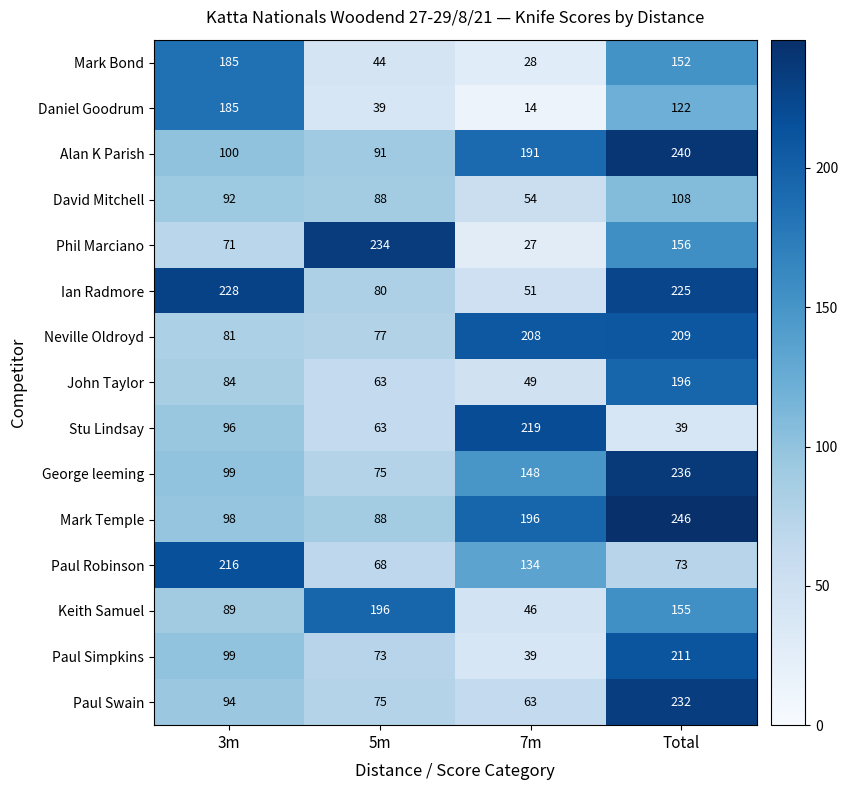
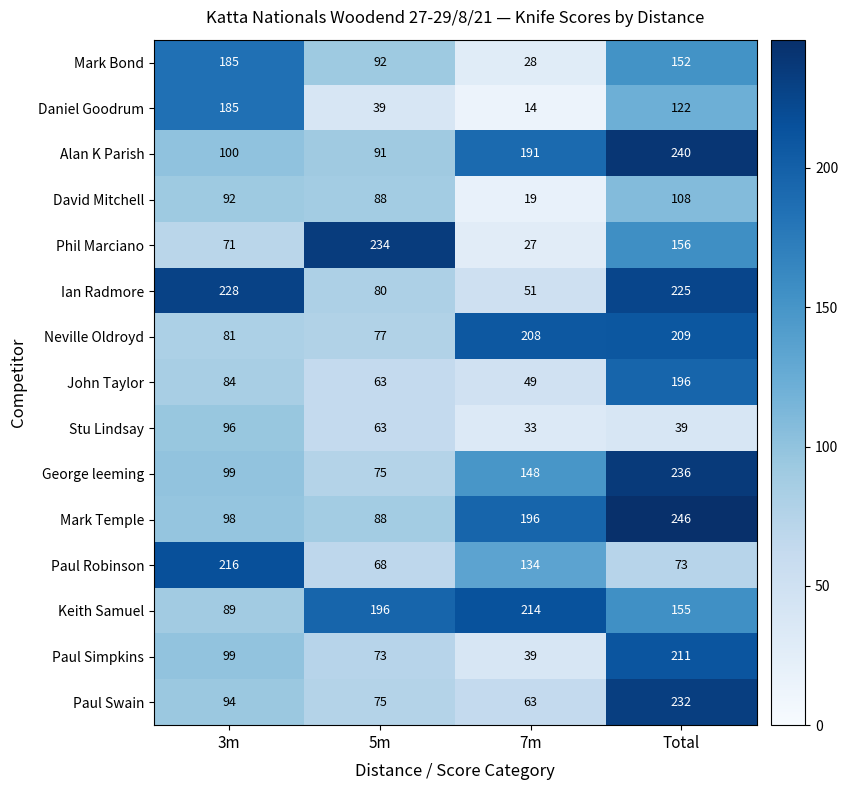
Mark Bond, 5m: 44 -> 92
David Mitchell, 7m: 54 -> 19
Stu Lindsay, 7m: 219 -> 33
Keith Samuel, 7m: 46 -> 214
